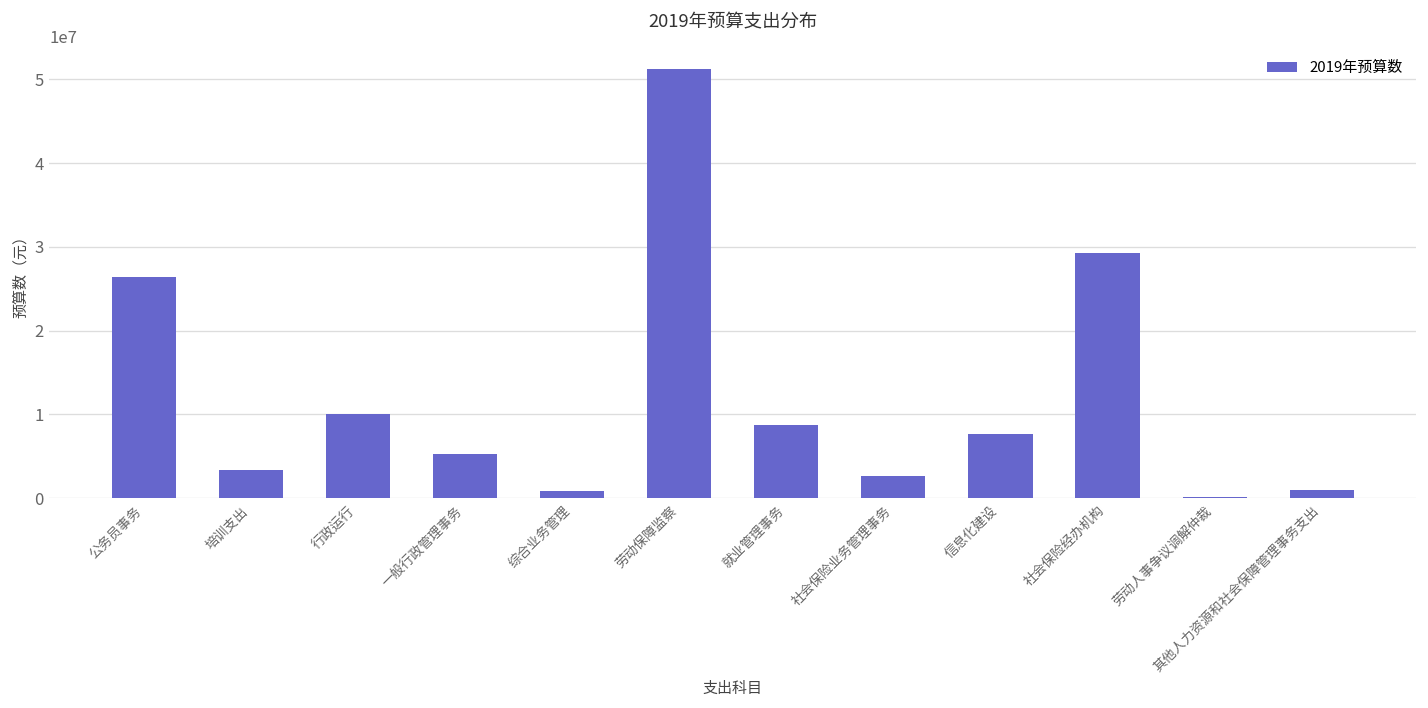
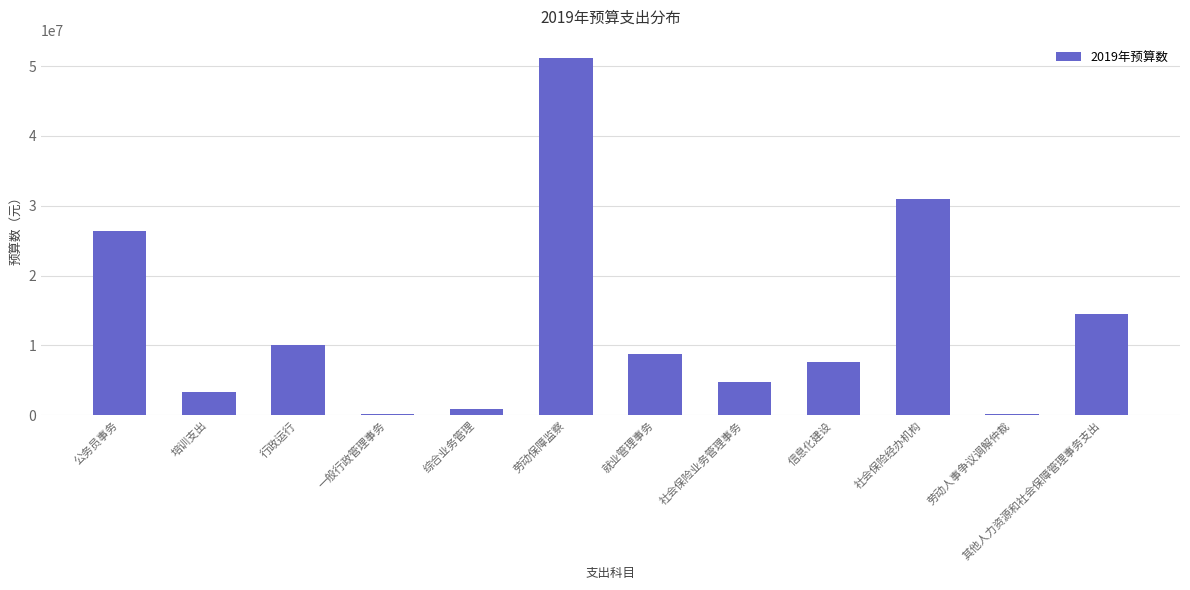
一般行政管理事务: 5000000 -> 0
社会保险业务管理事务: 3000000 -> 5000000
社会保险经办机构: 29000000 -> 31000000
其他人力资源和社会保障管理事务支出: 1000000 -> 15000000
